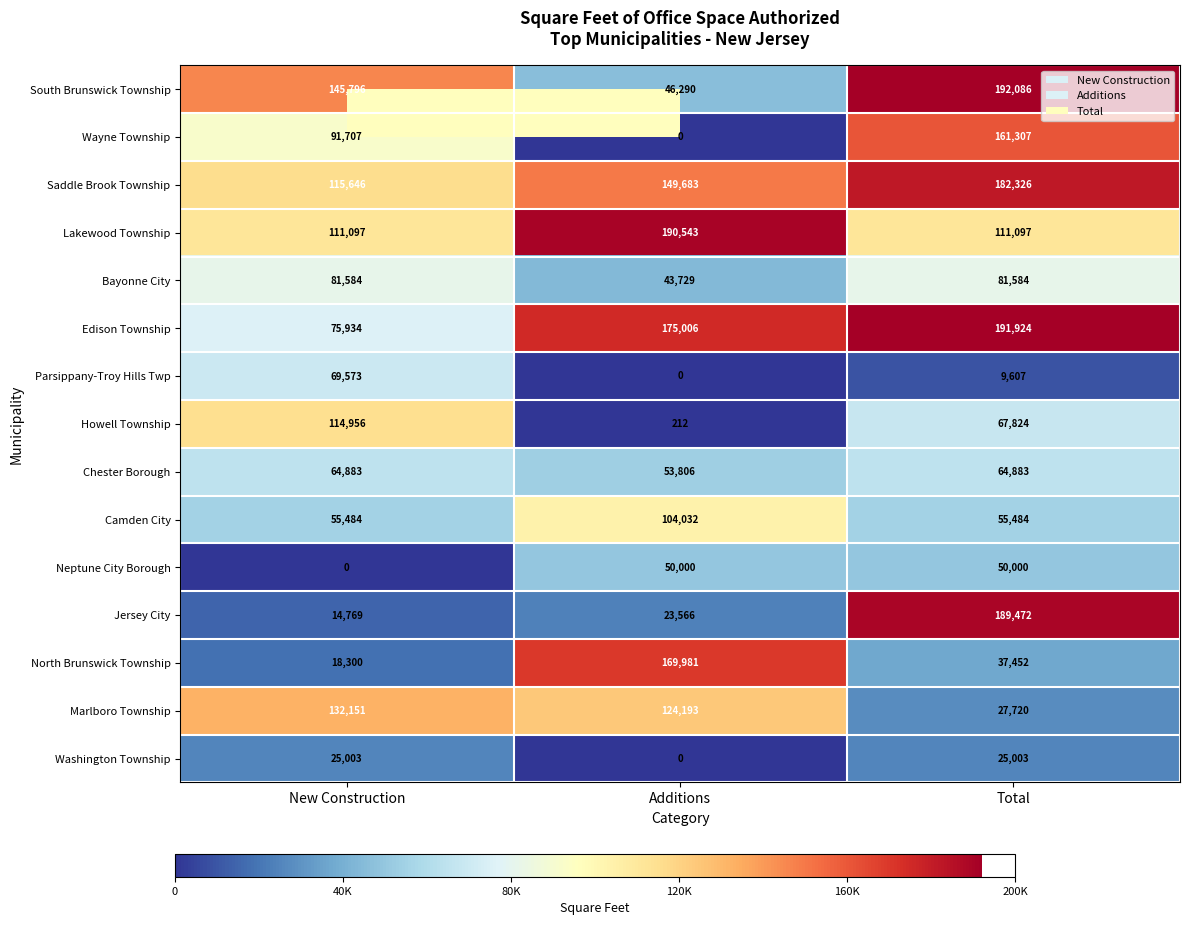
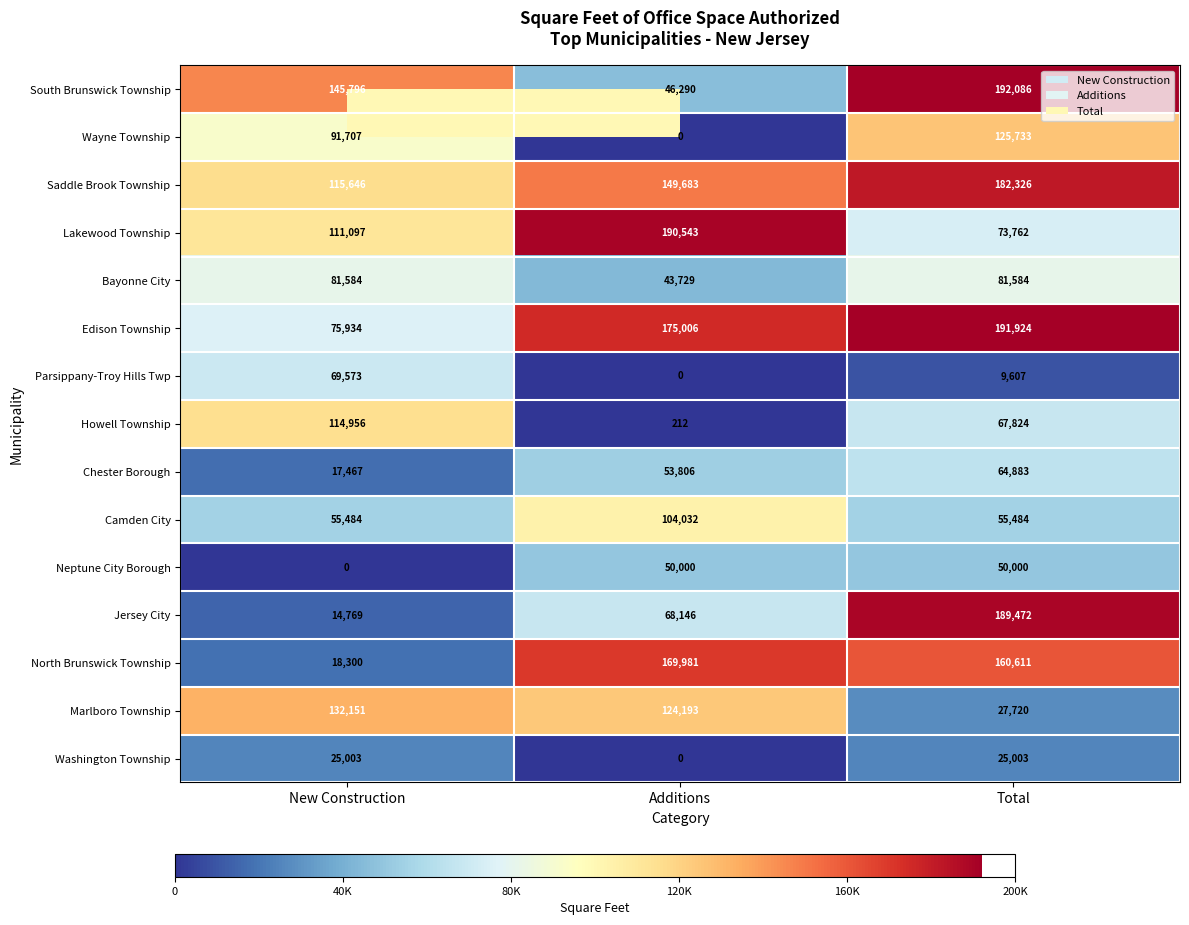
Wayne Township, Total: 161,307 -> 125,733
Lakewood Township, Total: 111,097 -> 73,762
Chester Borough, New Construction: 64,883 -> 17,467
Jersey City, Additions: 23,566 -> 68,146
North Brunswick Township, Total: 37,452 -> 160,611
